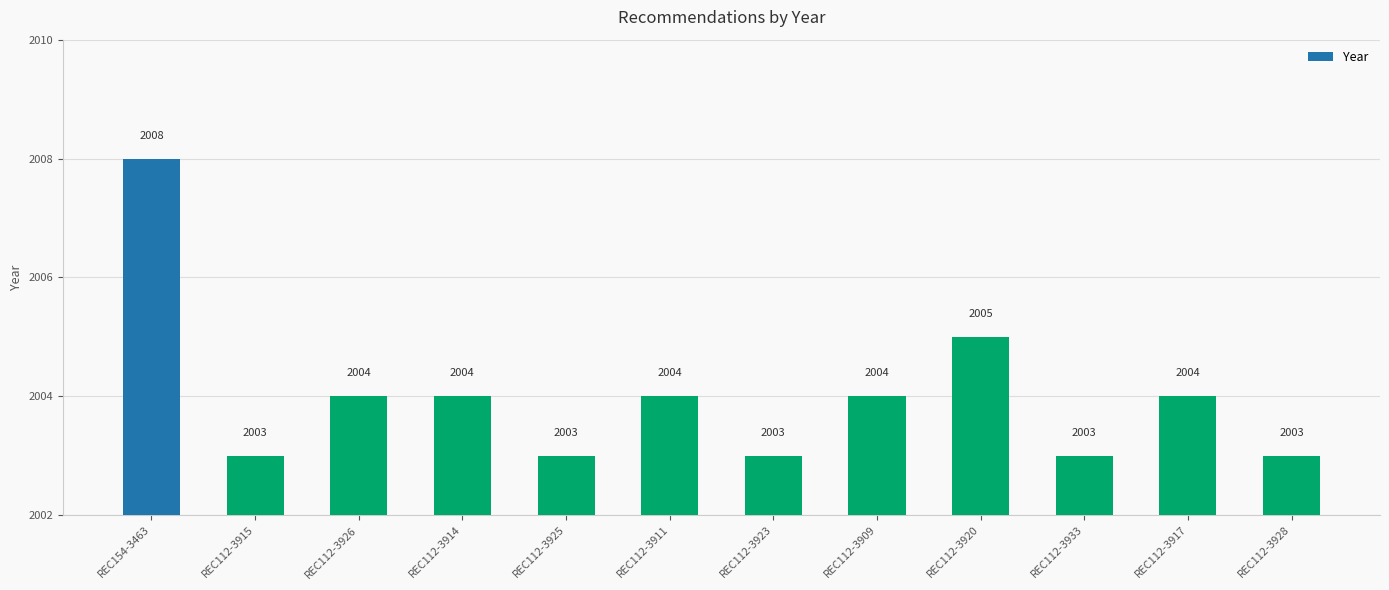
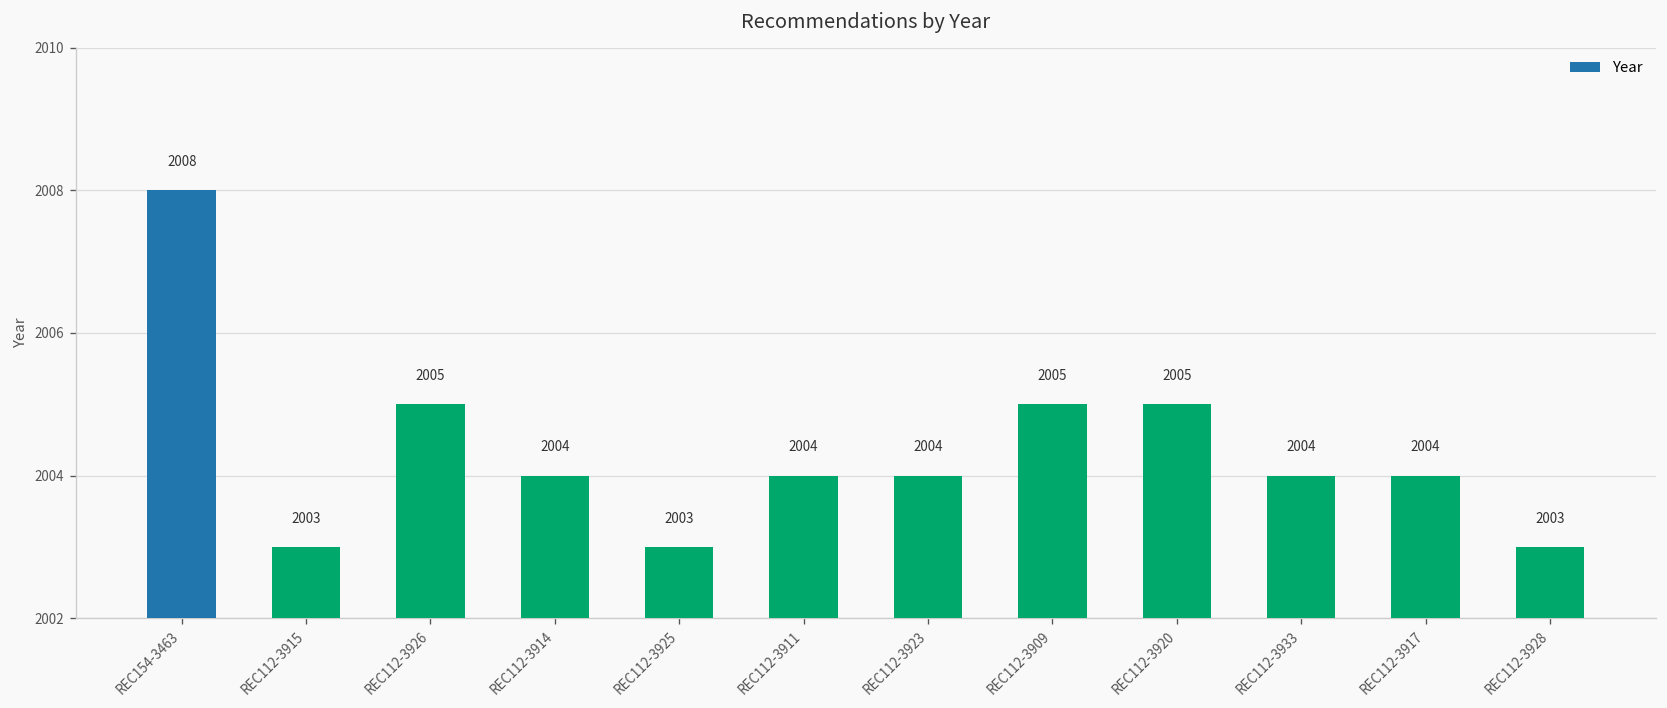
REC112-3926: 2004 -> 2005
REC112-3923: 2003 -> 2004
REC112-3909: 2004 -> 2005
REC112-3933: 2003 -> 2004
